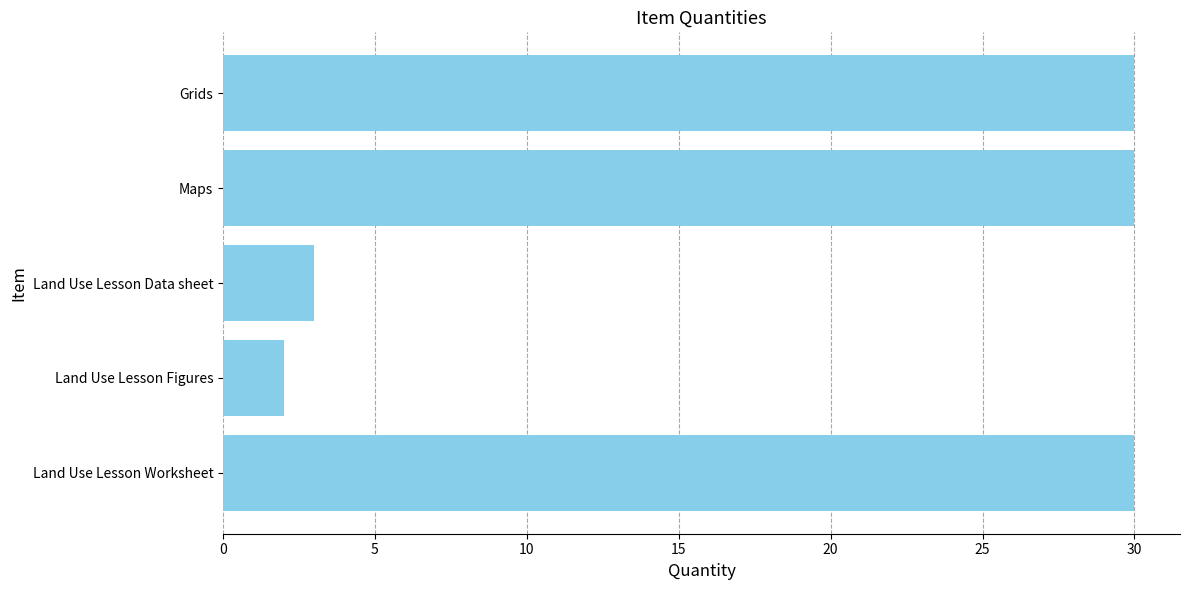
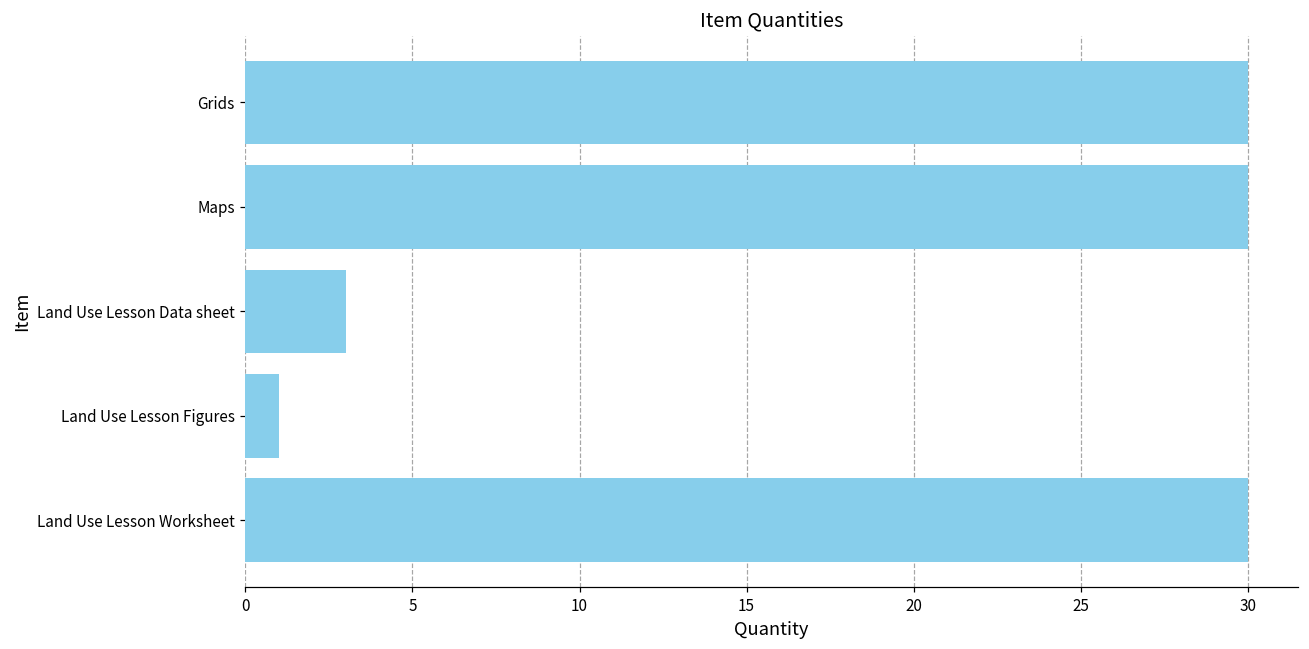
Land Use Lesson Figures: 2 -> 1
